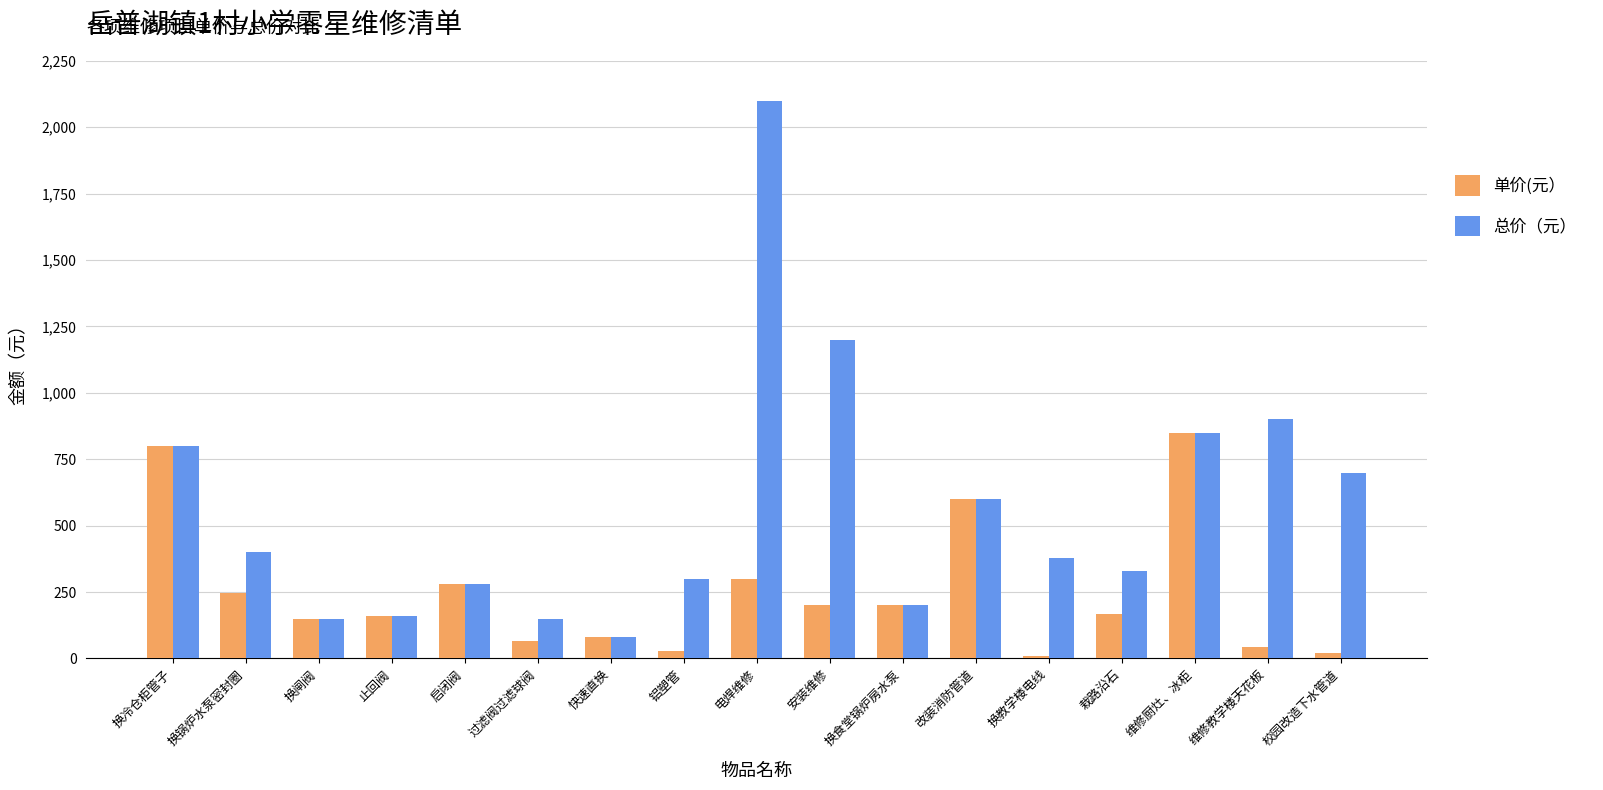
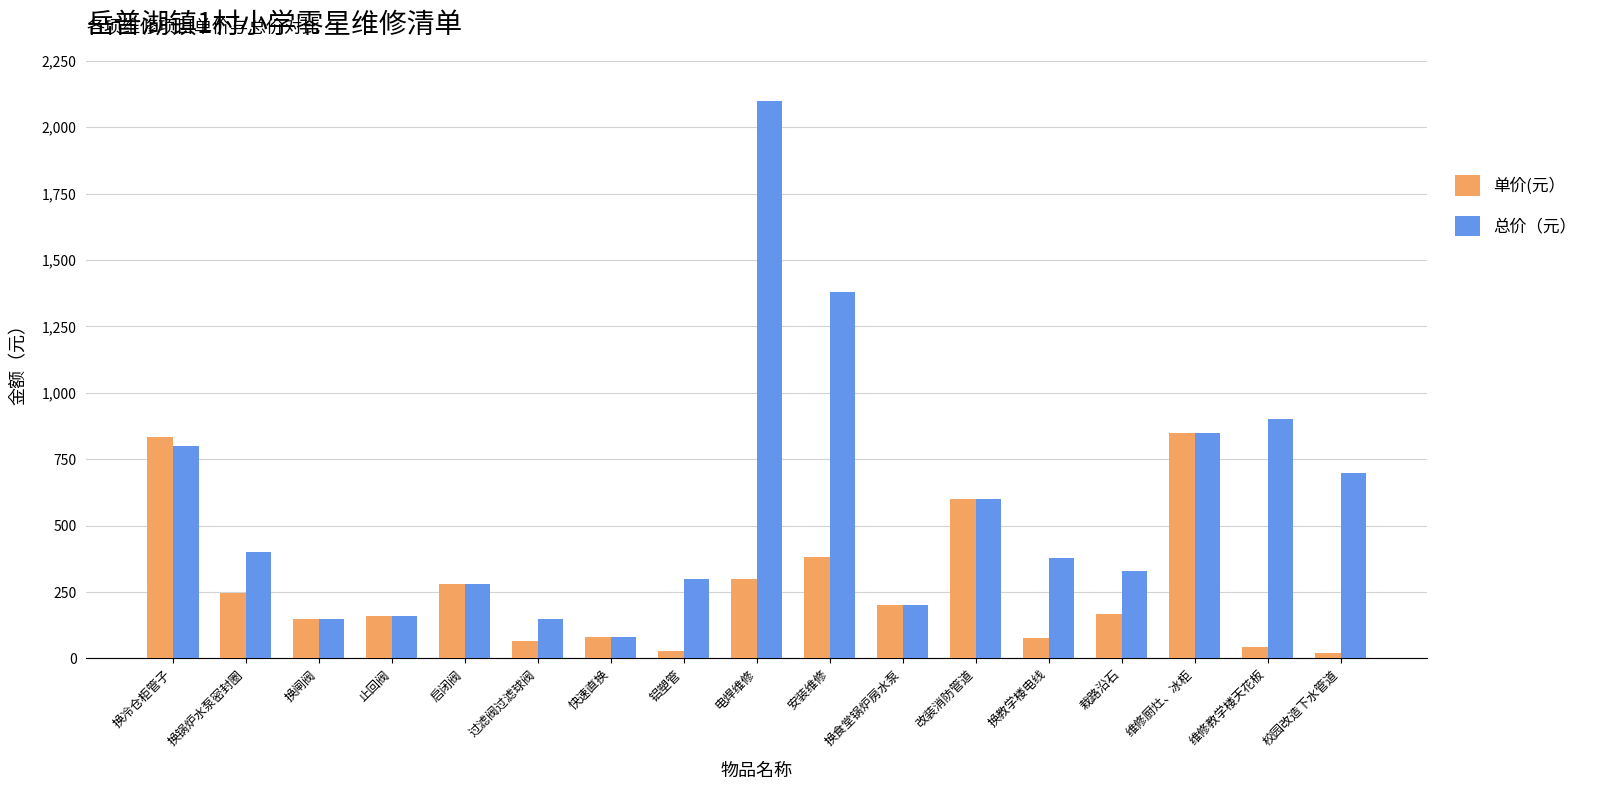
单价(元）, 换冷仓柜管子: 800 -> 830
单价(元）, 安装维修: 200 -> 380
总价（元）, 安装维修: 1,200 -> 1,380
单价(元）, 换教学楼电线: 10 -> 80
